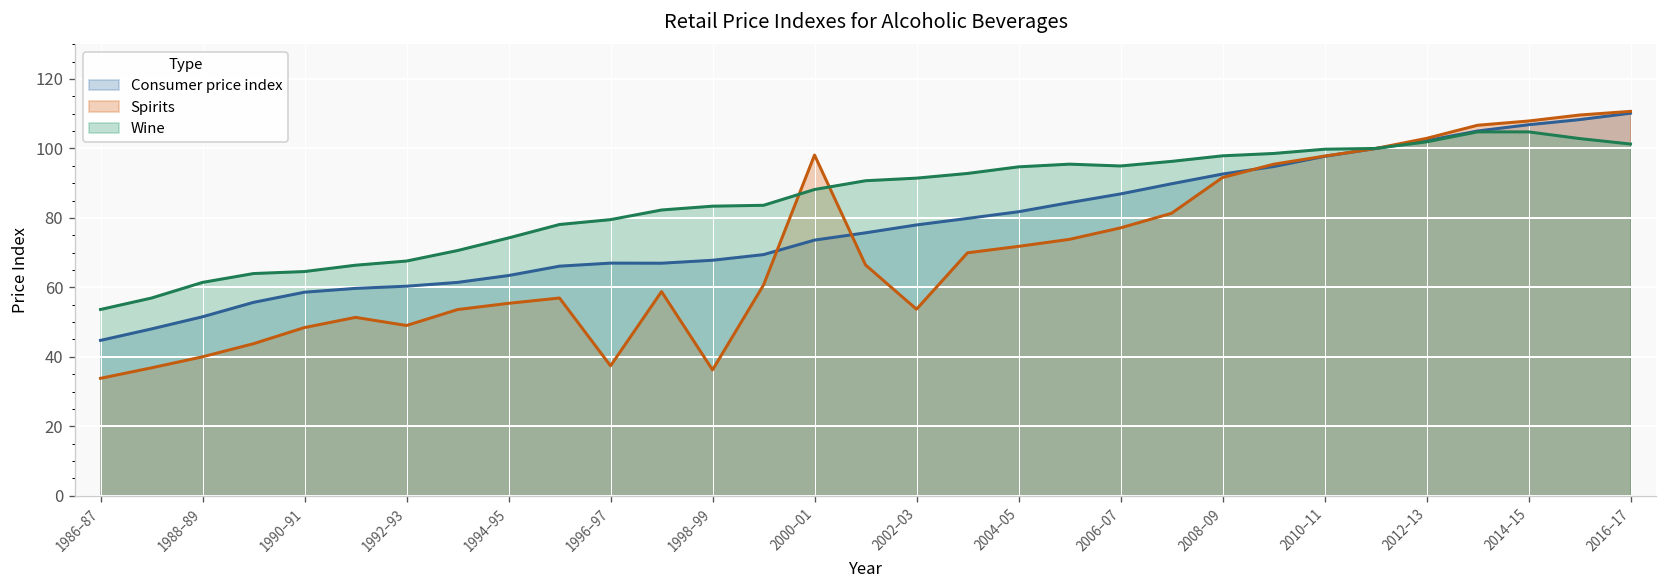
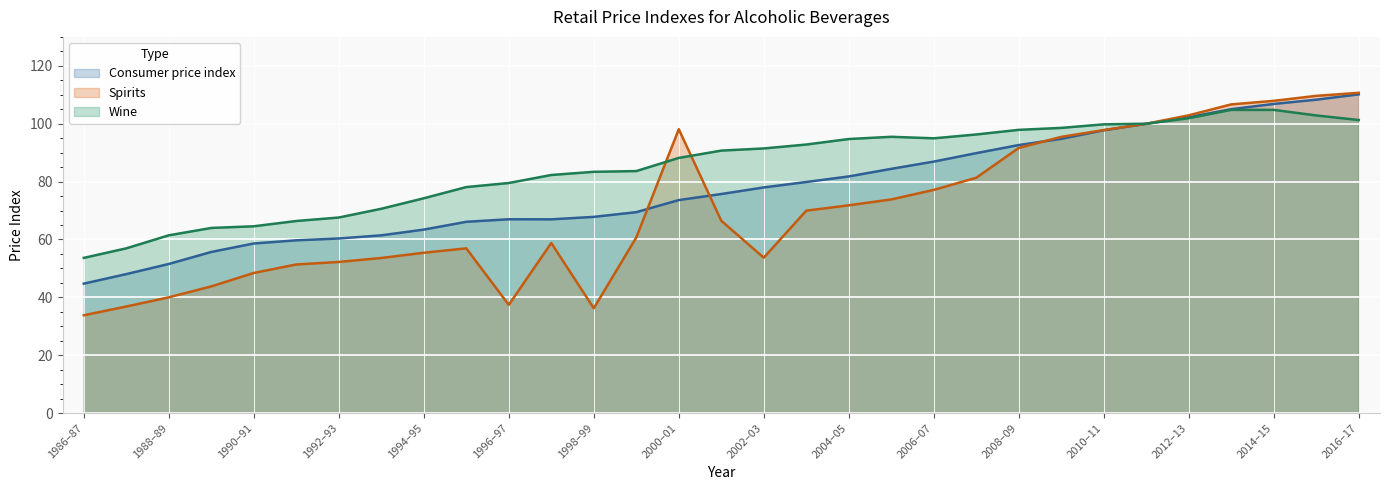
Spirits, 1992–93: 49 -> 52
